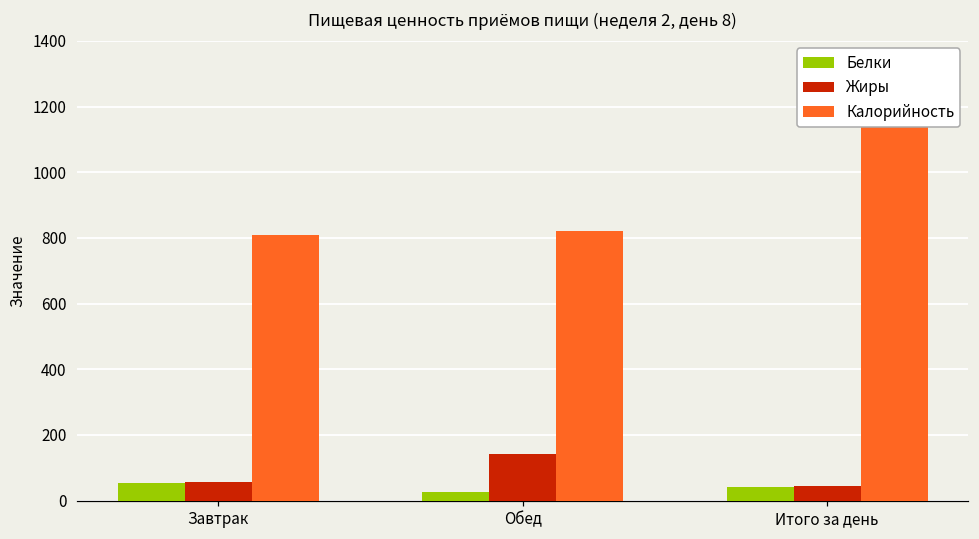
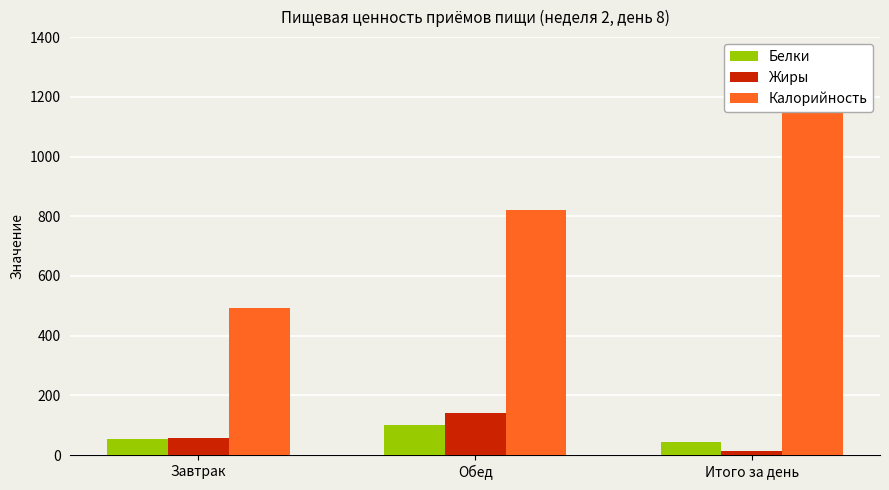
Калорийность, Завтрак: 810 -> 490
Белки, Обед: 30 -> 100
Жиры, Итого за день: 50 -> 10
